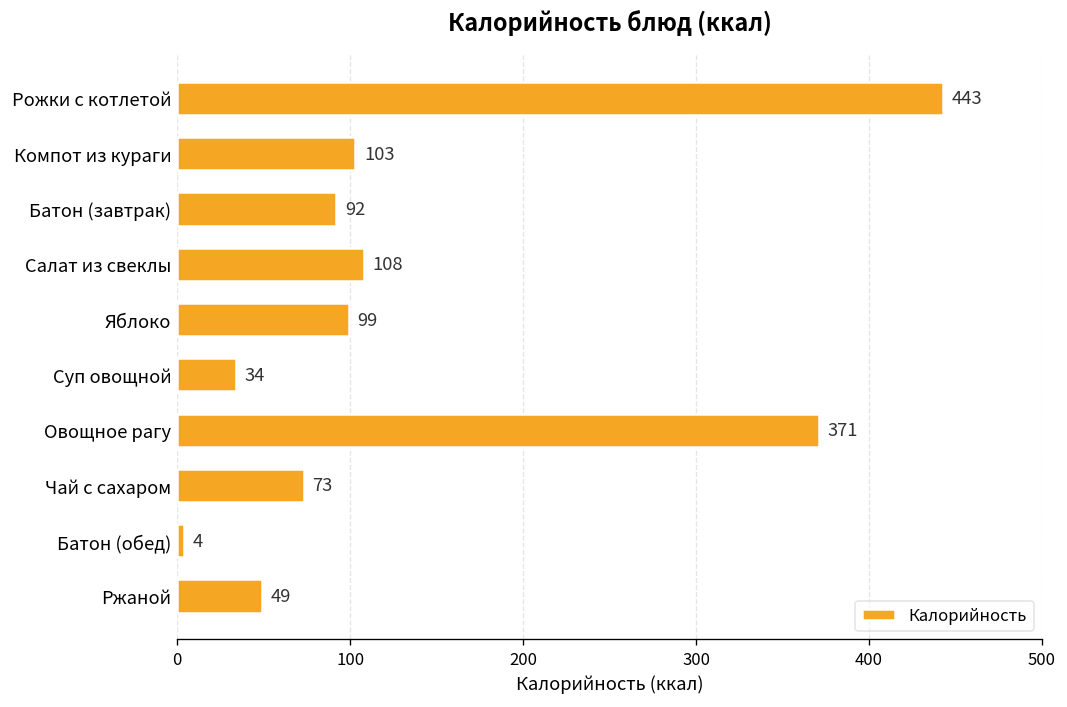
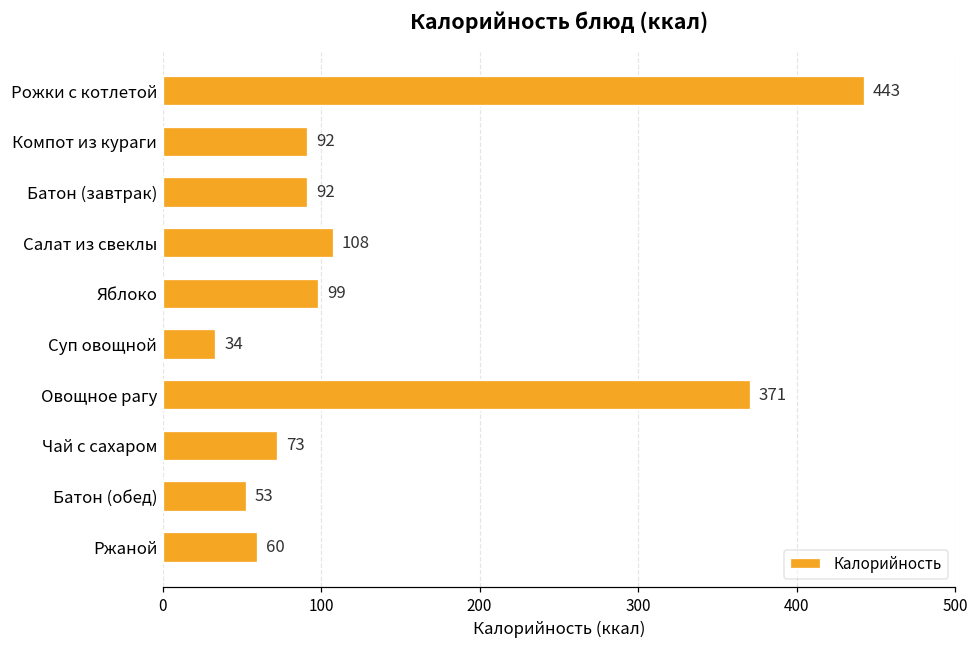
Компот из кураги: 103 -> 92
Батон (обед): 4 -> 53
Ржаной: 49 -> 60
